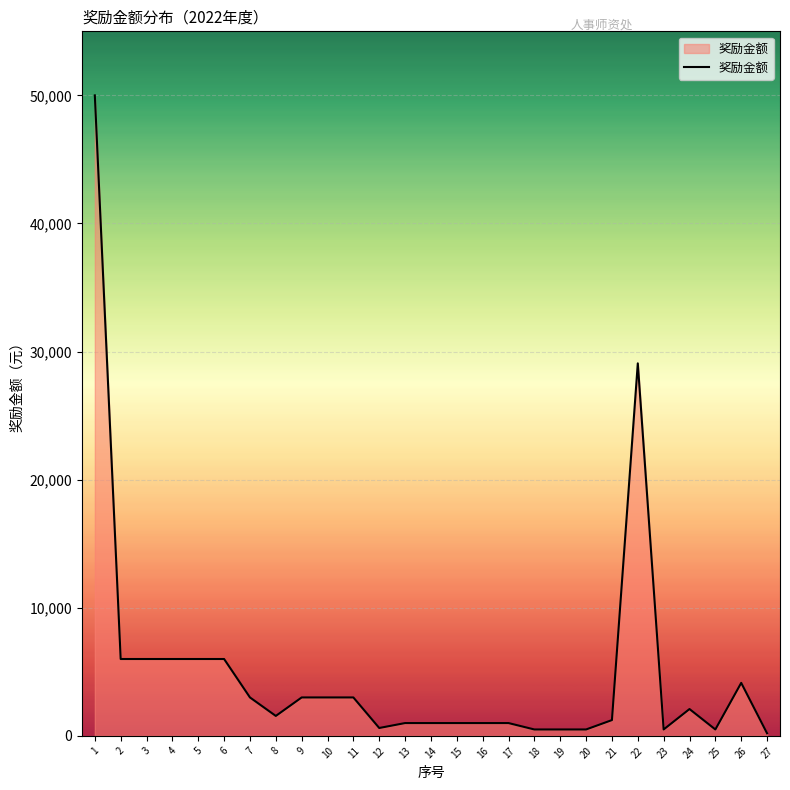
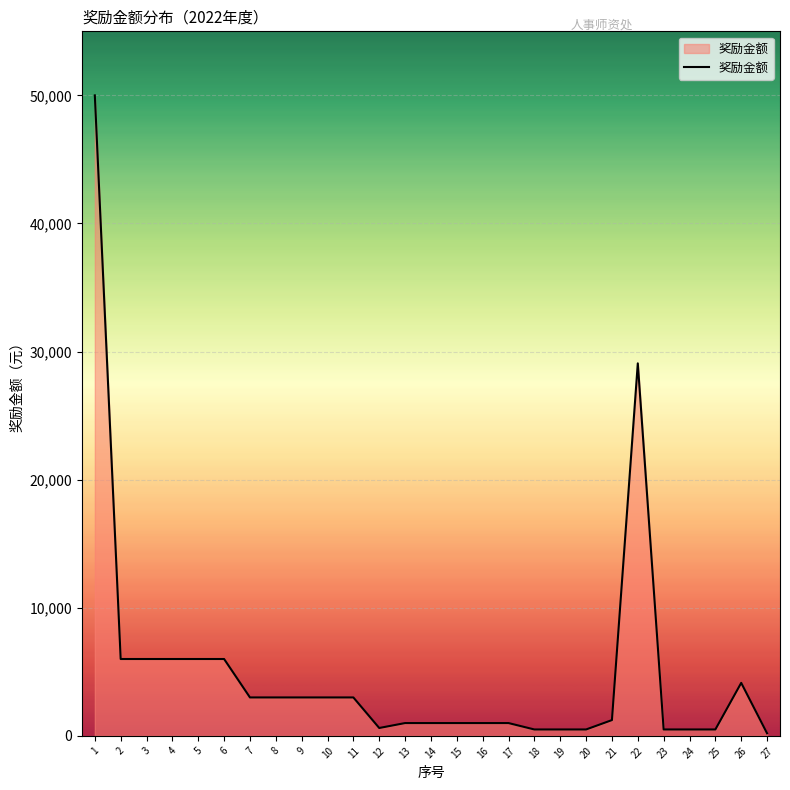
8: 1,600 -> 3,000
24: 2,100 -> 500
